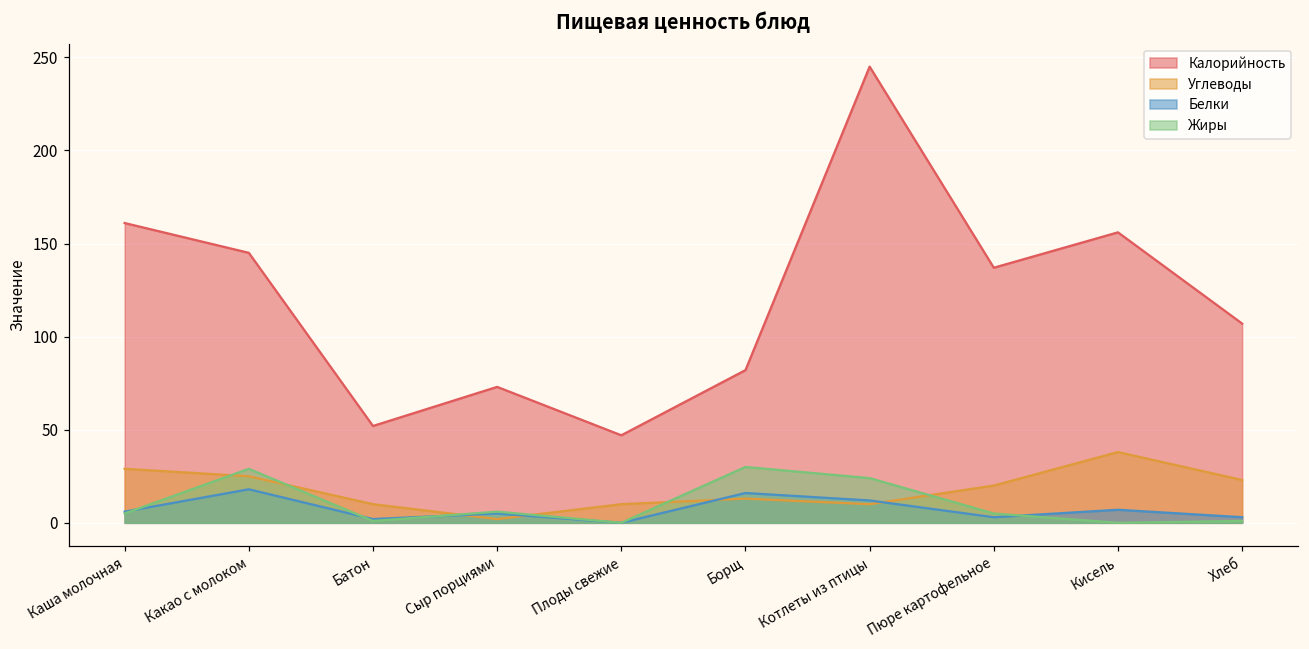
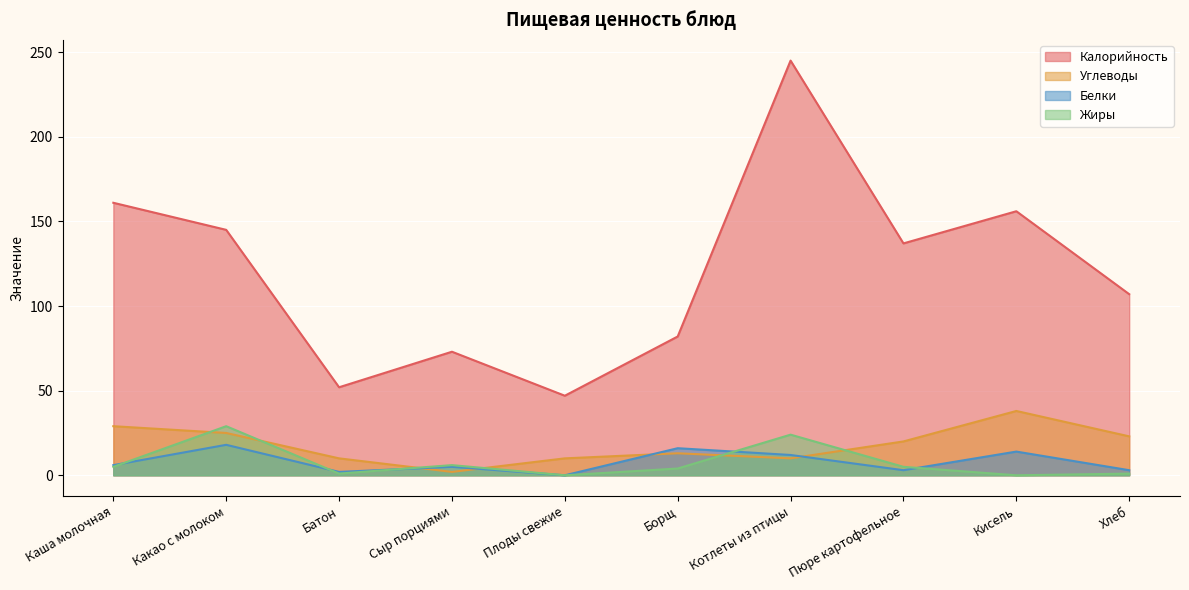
Жиры, Борщ: 30 -> 4
Белки, Кисель: 7 -> 14
